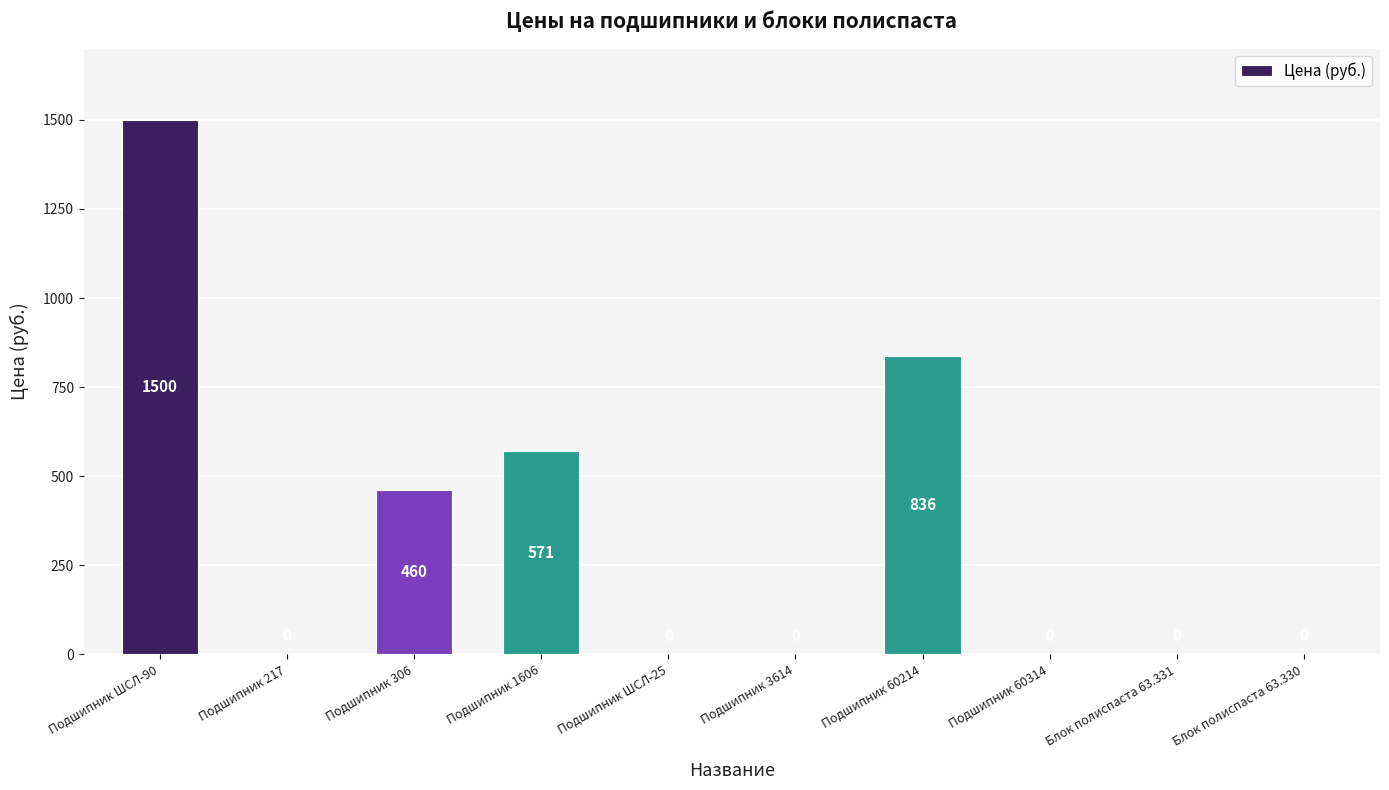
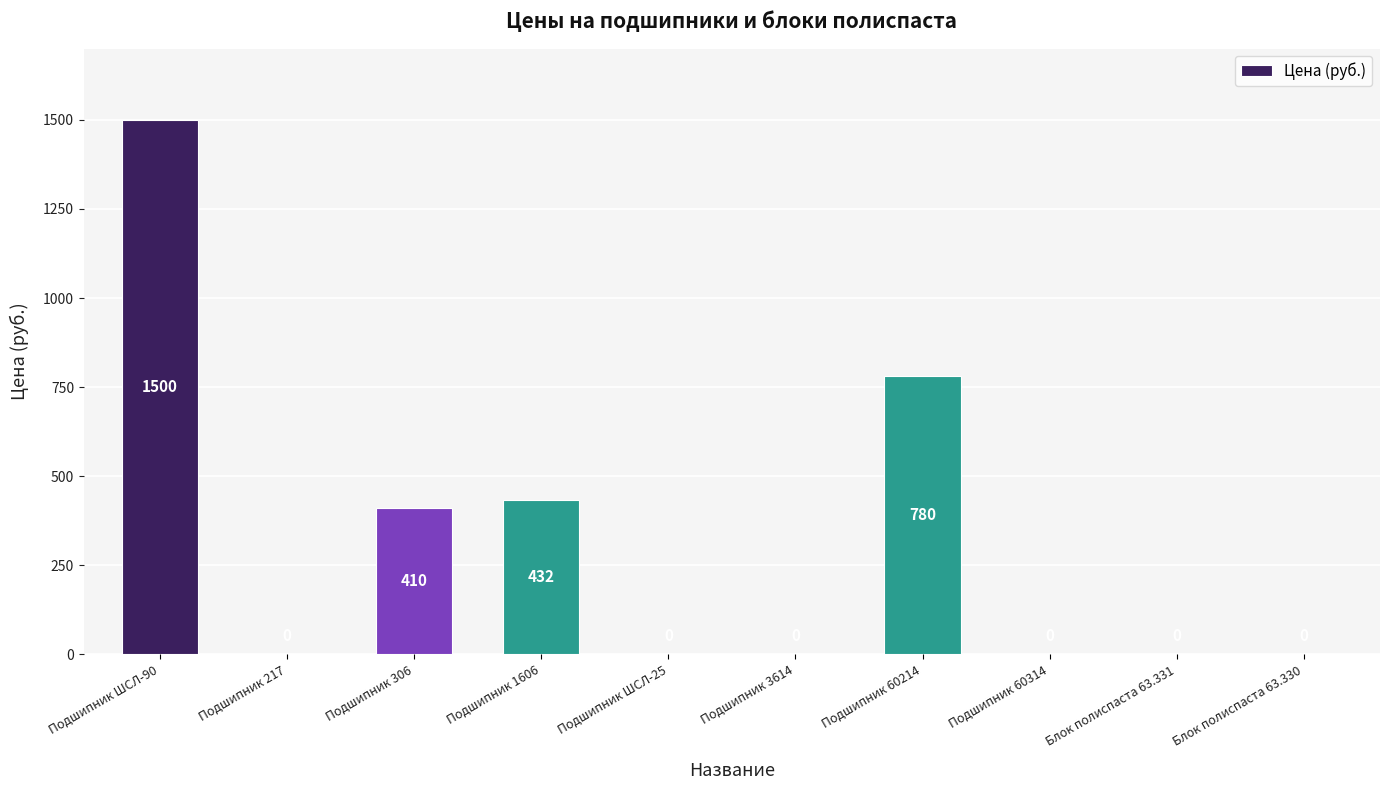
Подшипник 306: 460 -> 410
Подшипник 1606: 571 -> 432
Подшипник 60214: 836 -> 780
